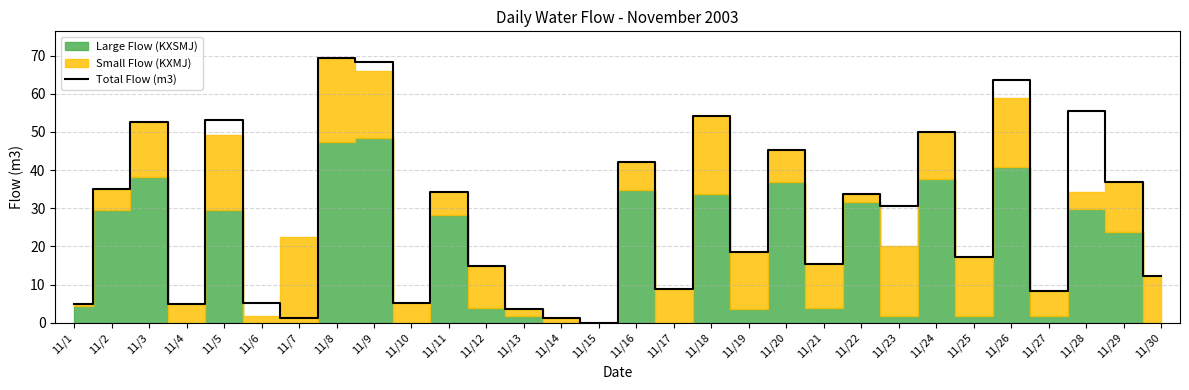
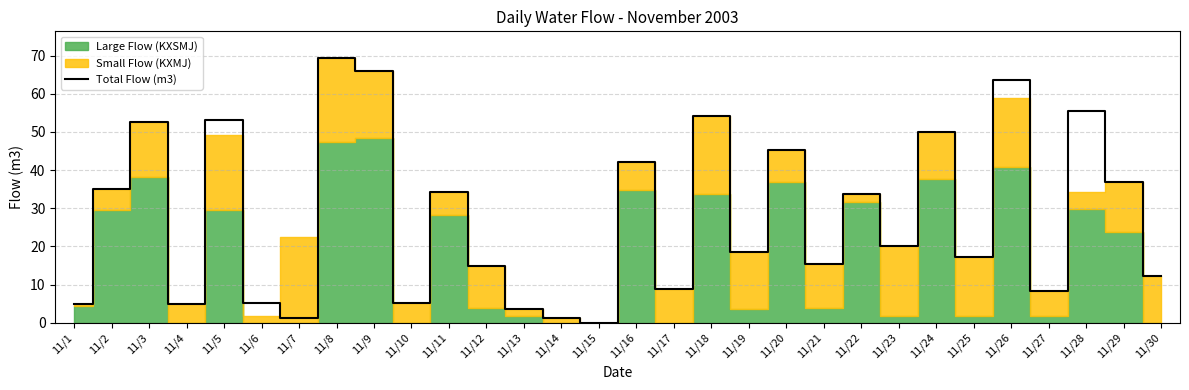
Total Flow (m3), 11/9: 68 -> 66
Total Flow (m3), 11/23: 31 -> 20
